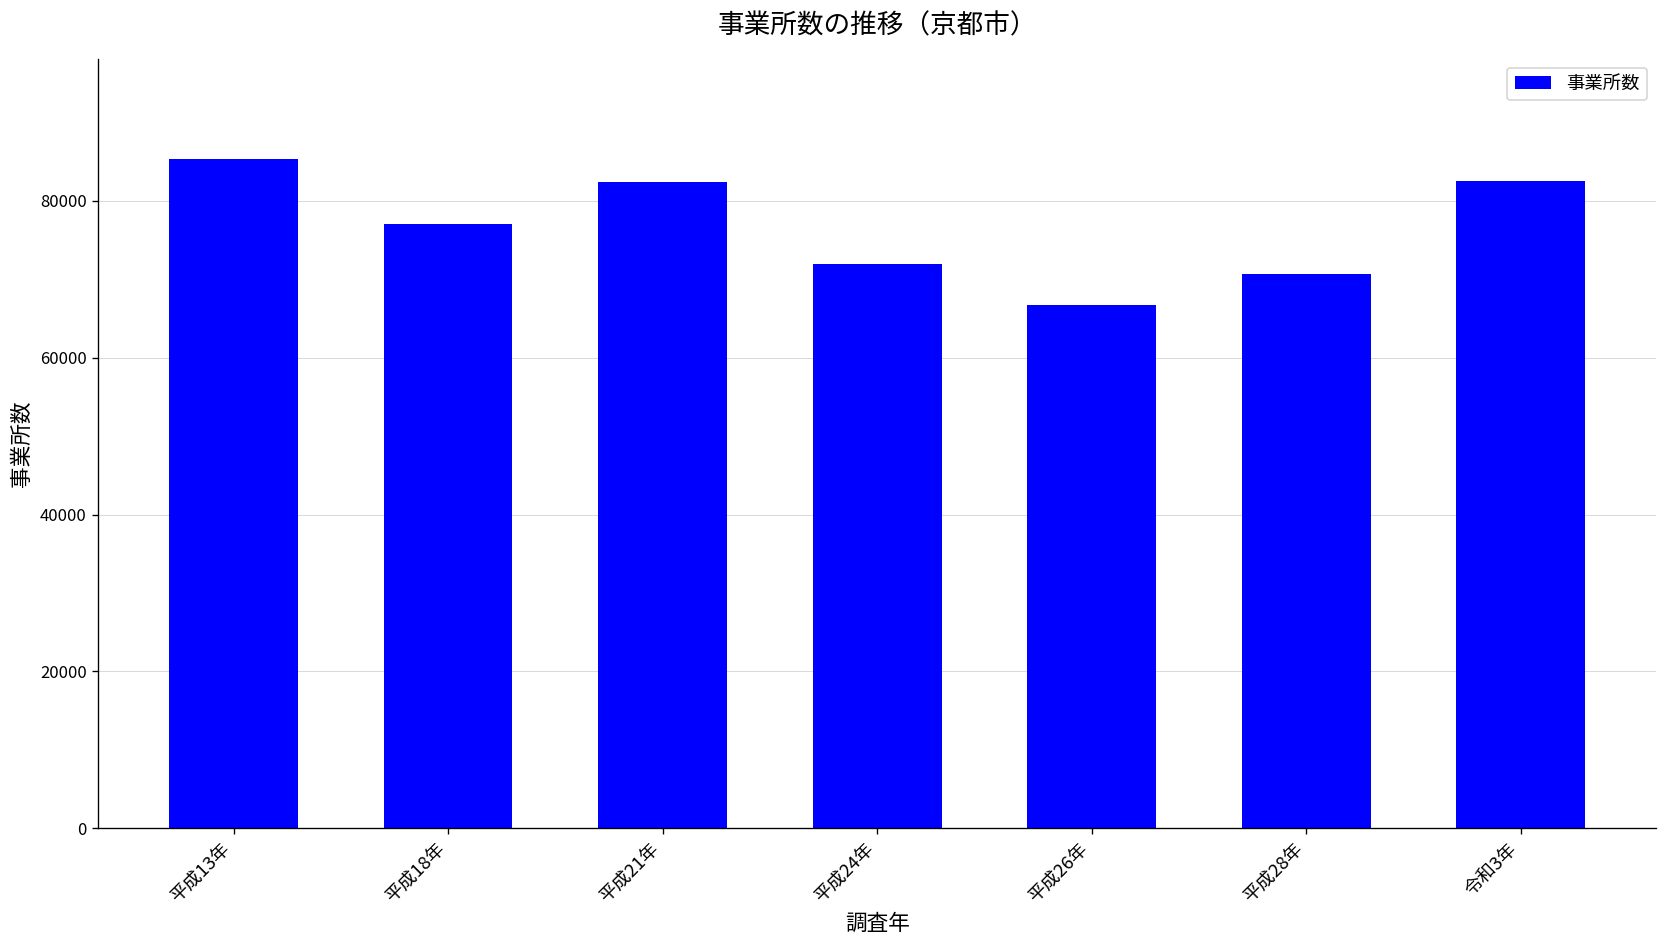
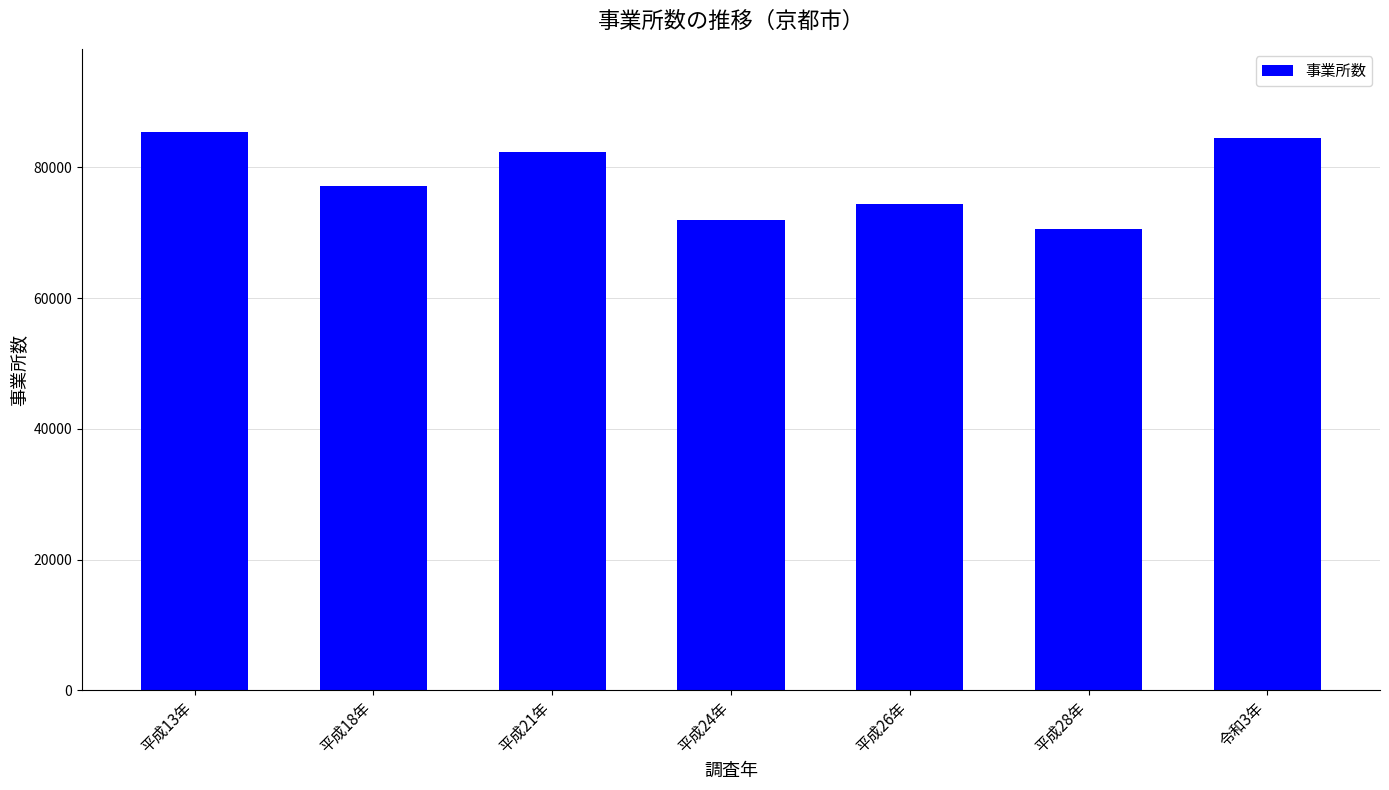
平成26年: 67000 -> 74000
令和3年: 83000 -> 85000
